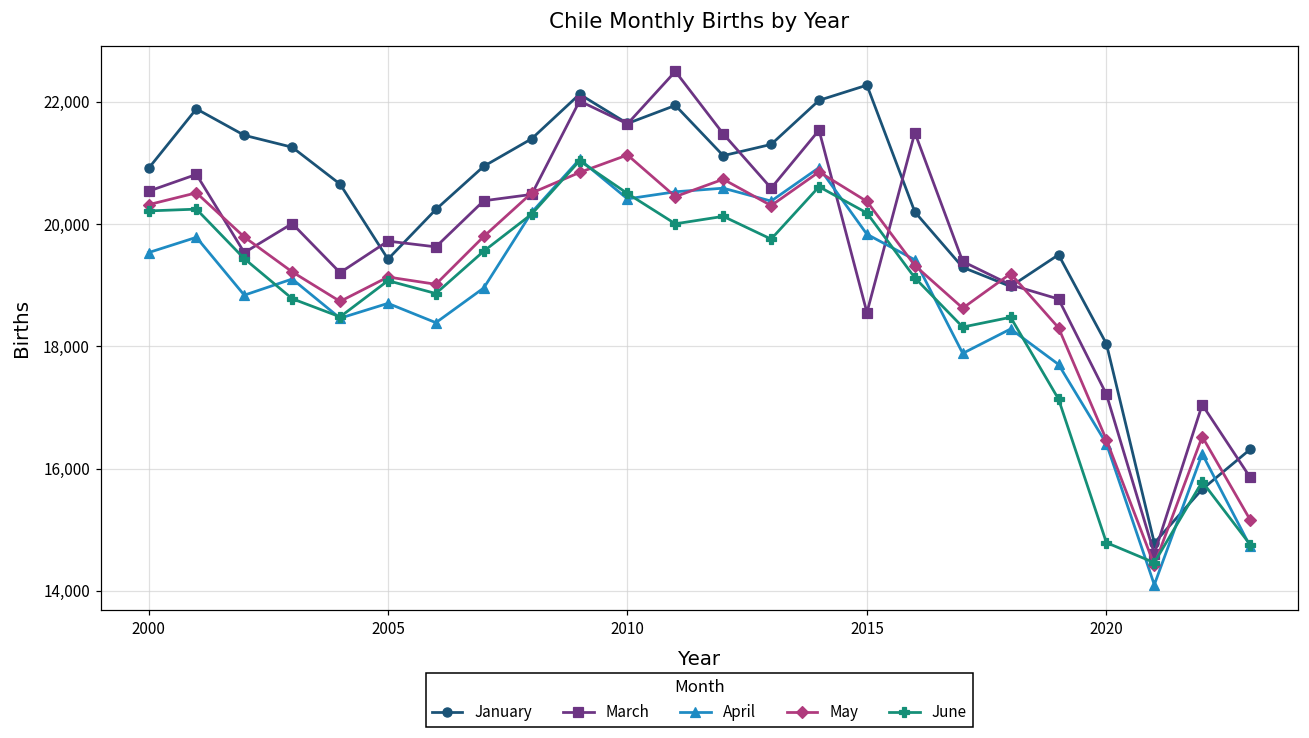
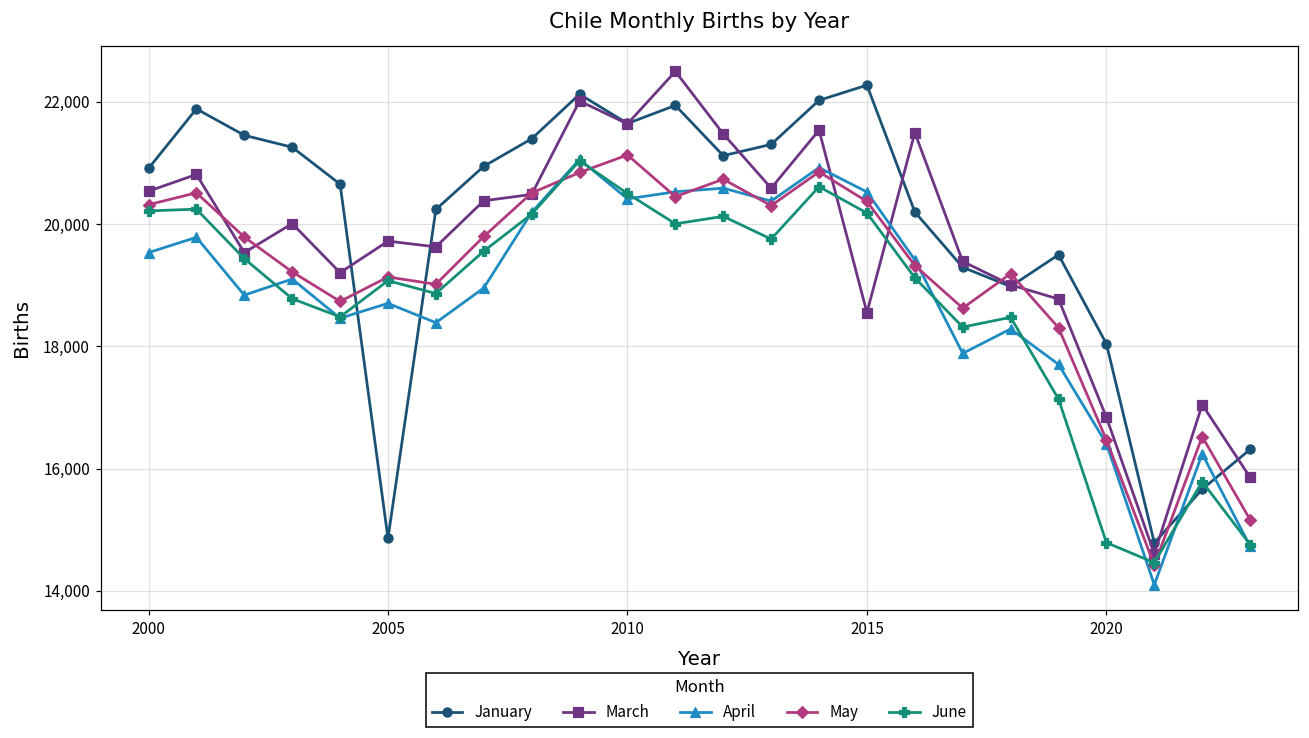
January, 2005: 19,400 -> 14,900
April, 2015: 19,800 -> 20,500
March, 2020: 17,200 -> 16,800
